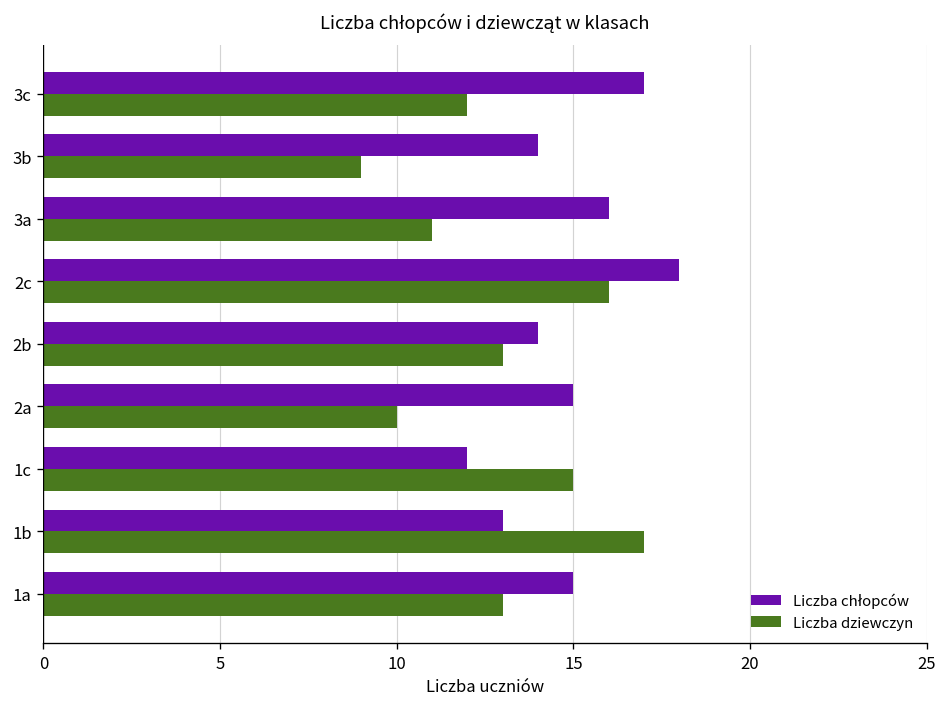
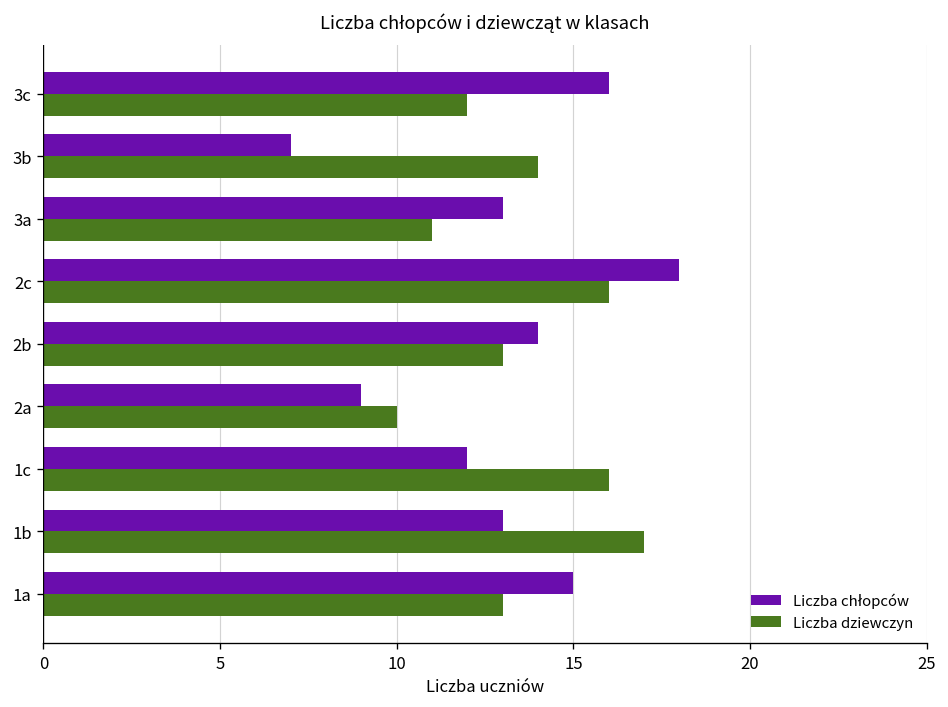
Liczba chłopców, 3c: 17 -> 16
Liczba chłopców, 3b: 14 -> 7
Liczba dziewczyn, 3b: 9 -> 14
Liczba chłopców, 3a: 16 -> 13
Liczba chłopców, 2a: 15 -> 9
Liczba dziewczyn, 1c: 15 -> 16
